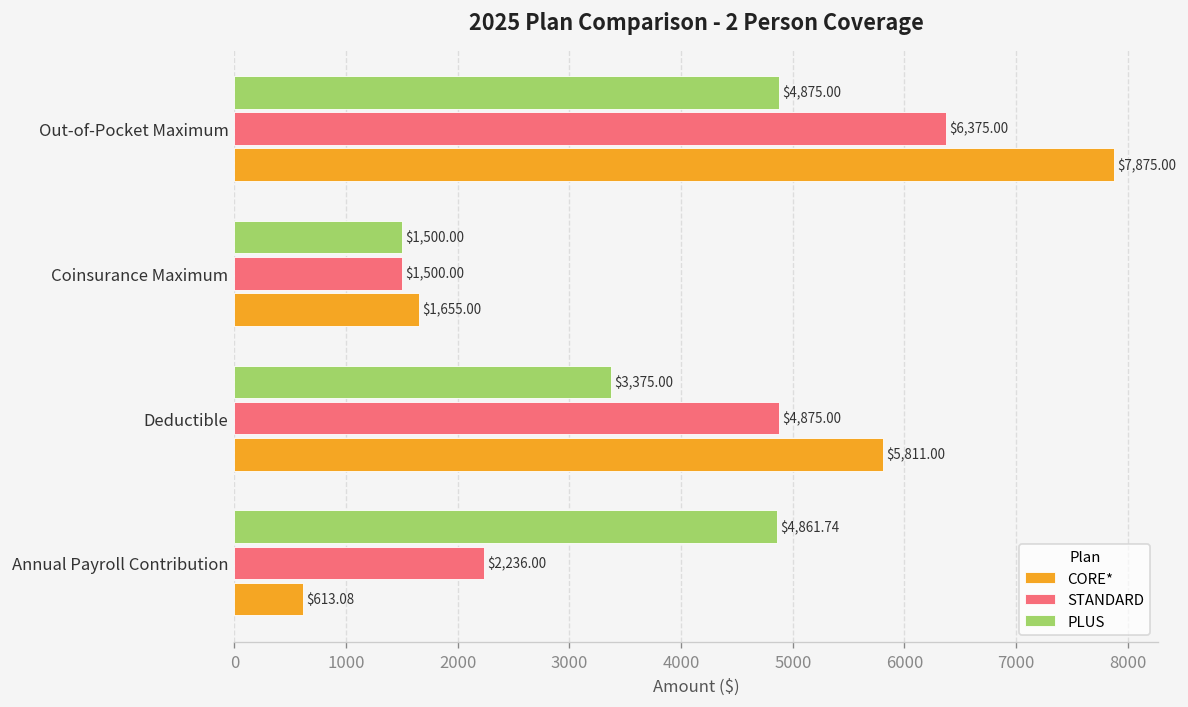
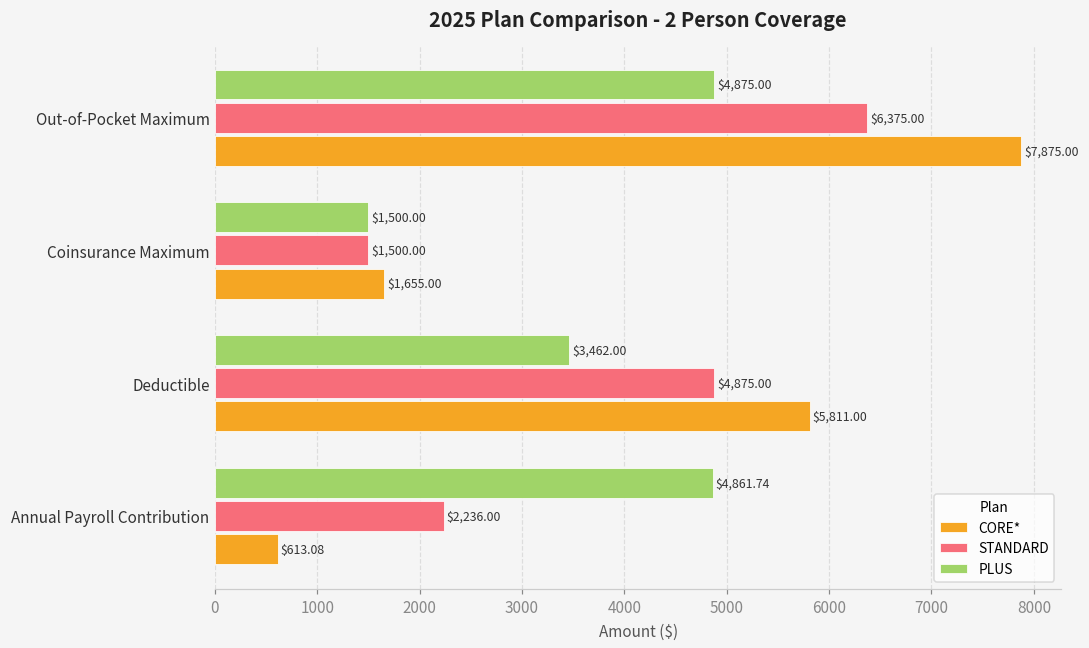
PLUS, Deductible: $3,375.00 -> $3,462.00
